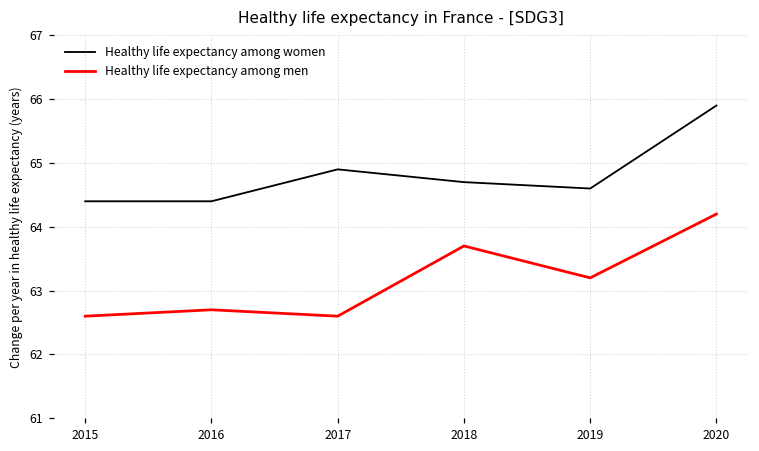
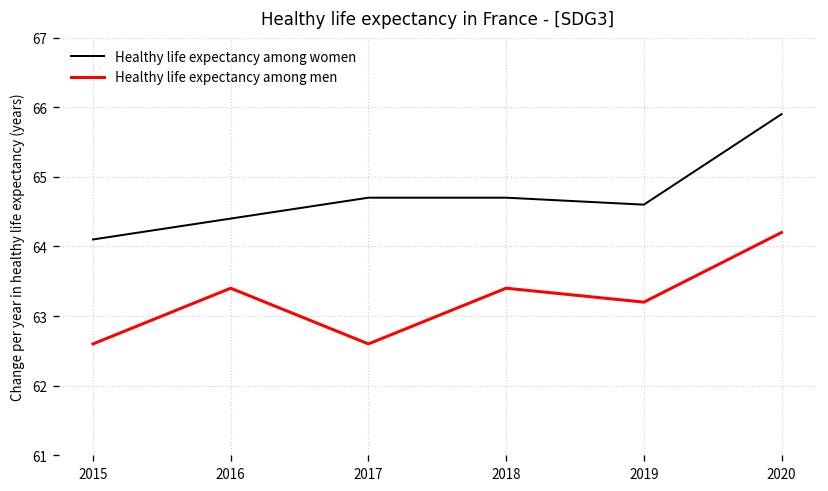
Healthy life expectancy among women, 2015: 64.4 -> 64.1
Healthy life expectancy among men, 2016: 62.7 -> 63.4
Healthy life expectancy among women, 2017: 64.9 -> 64.7
Healthy life expectancy among men, 2018: 63.7 -> 63.4
